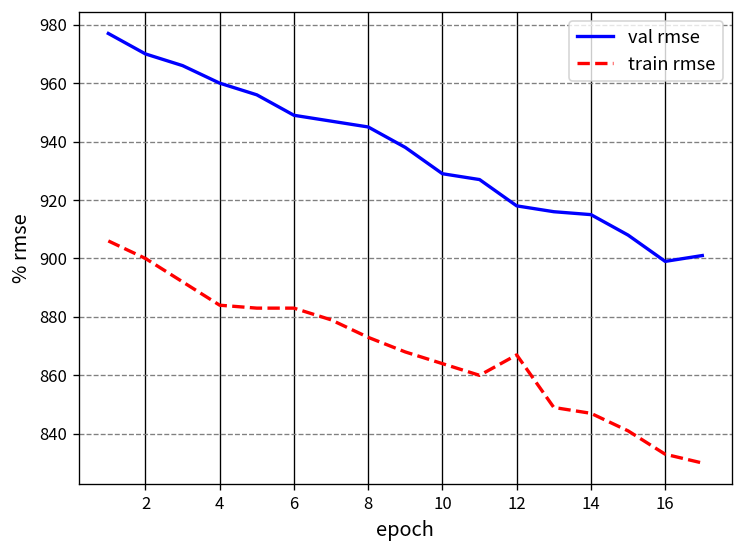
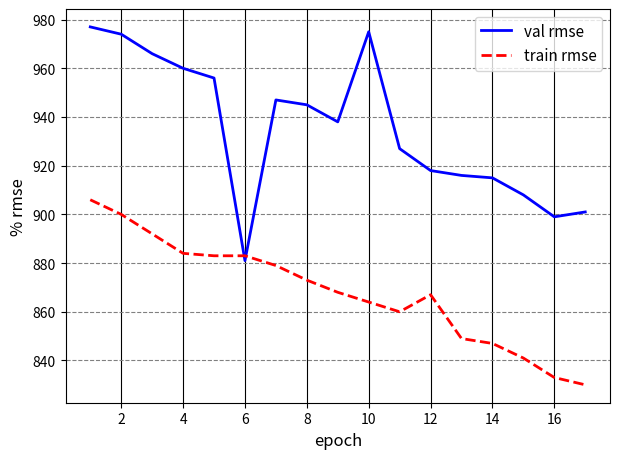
val rmse, 2: 970 -> 974
val rmse, 6: 949 -> 881
val rmse, 10: 929 -> 975
